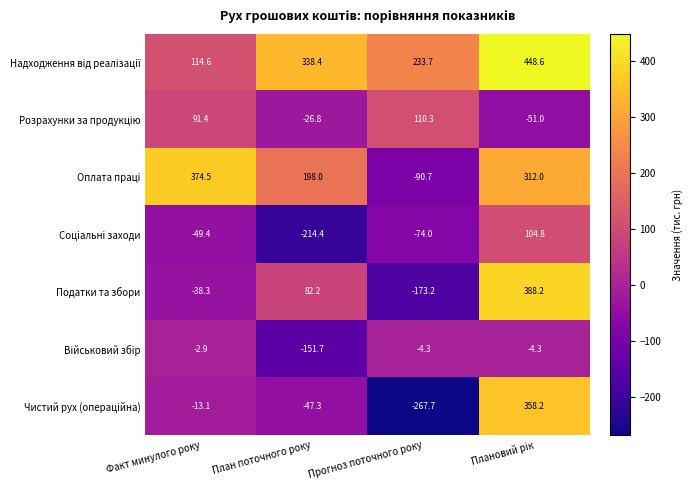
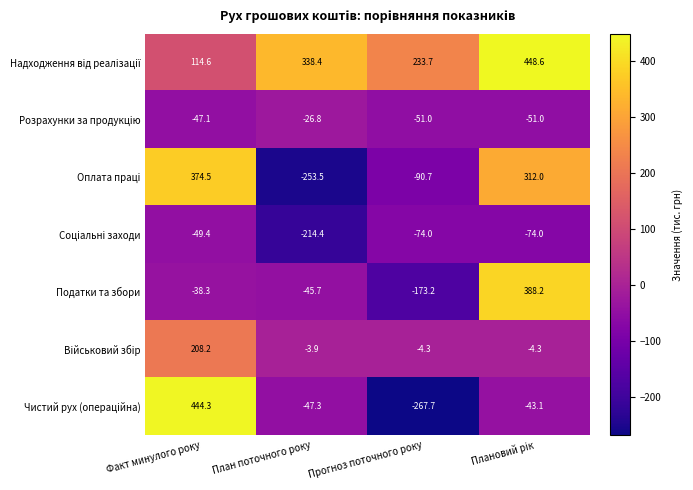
Розрахунки за продукцію, Факт минулого року: 91.4 -> -47.1
Розрахунки за продукцію, Прогноз поточного року: 110.3 -> -51.0
Оплата праці, План поточного року: 198.0 -> -253.5
Соціальні заходи, Плановий рік: 104.8 -> -74.0
Податки та збори, План поточного року: 82.2 -> -45.7
Військовий збір, Факт минулого року: -2.9 -> 208.2
Військовий збір, План поточного року: -151.7 -> -3.9
Чистий рух (операційна), Факт минулого року: -13.1 -> 444.3
Чистий рух (операційна), Плановий рік: 358.2 -> -43.1
